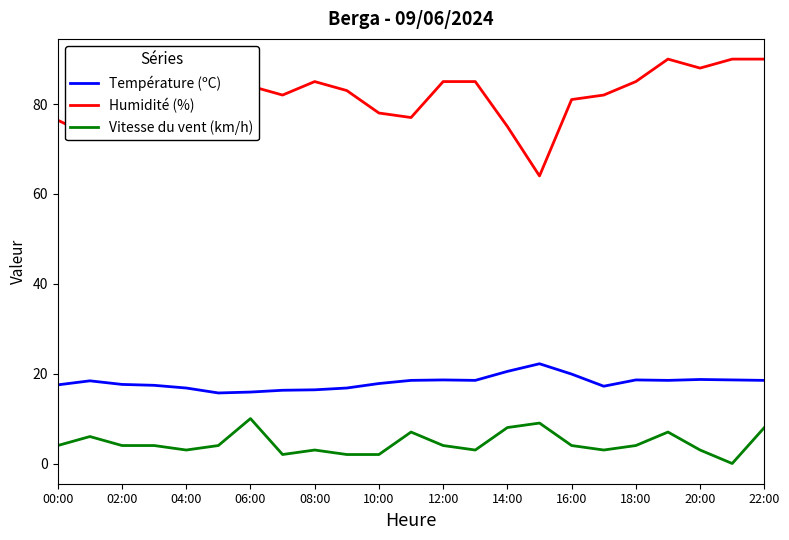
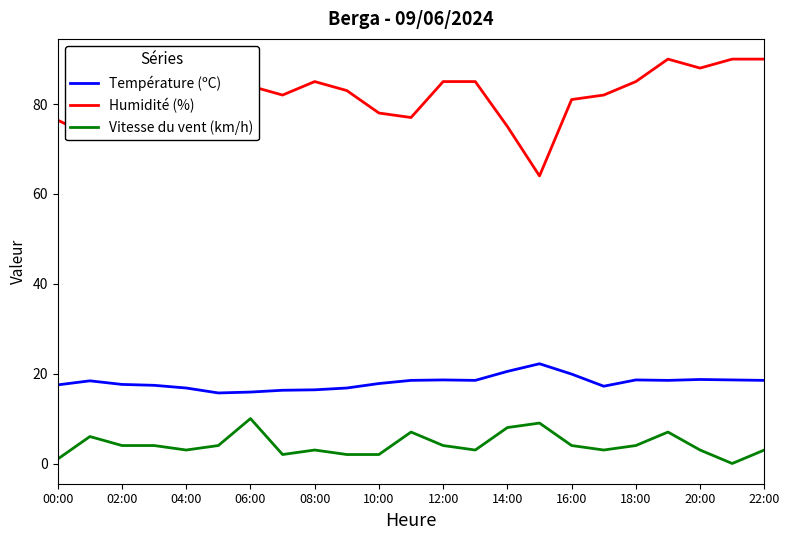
Vitesse du vent (km/h), 00:00: 4 -> 1
Vitesse du vent (km/h), 22:00: 8 -> 3
